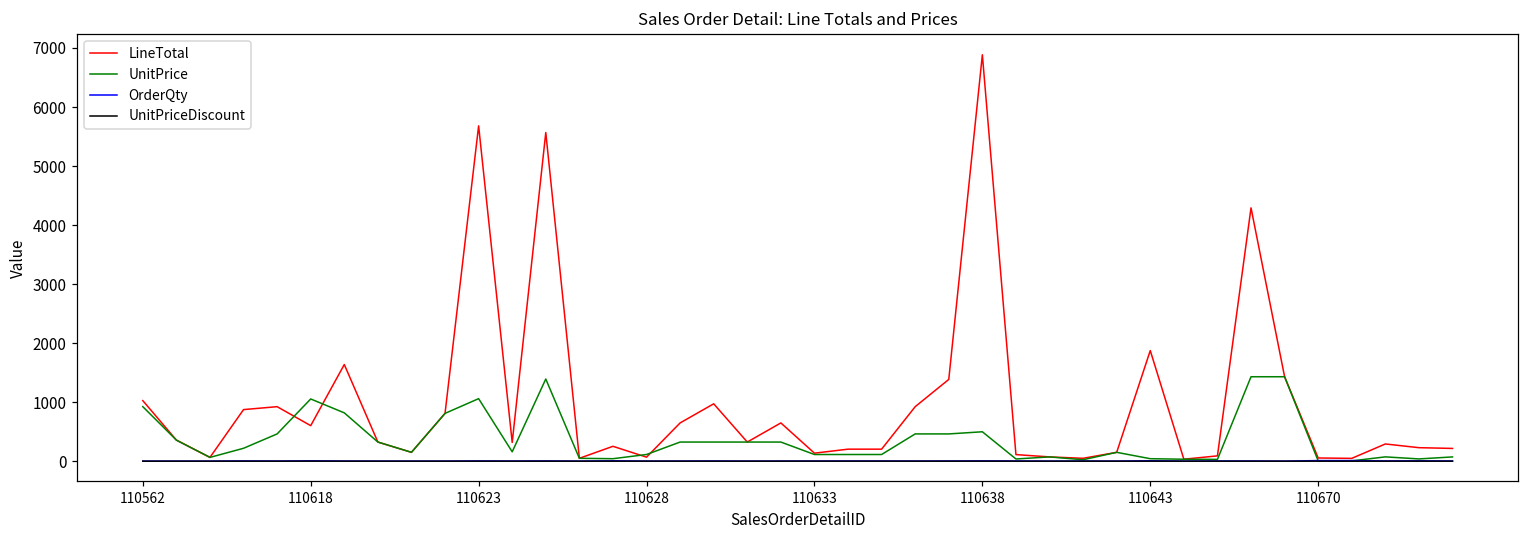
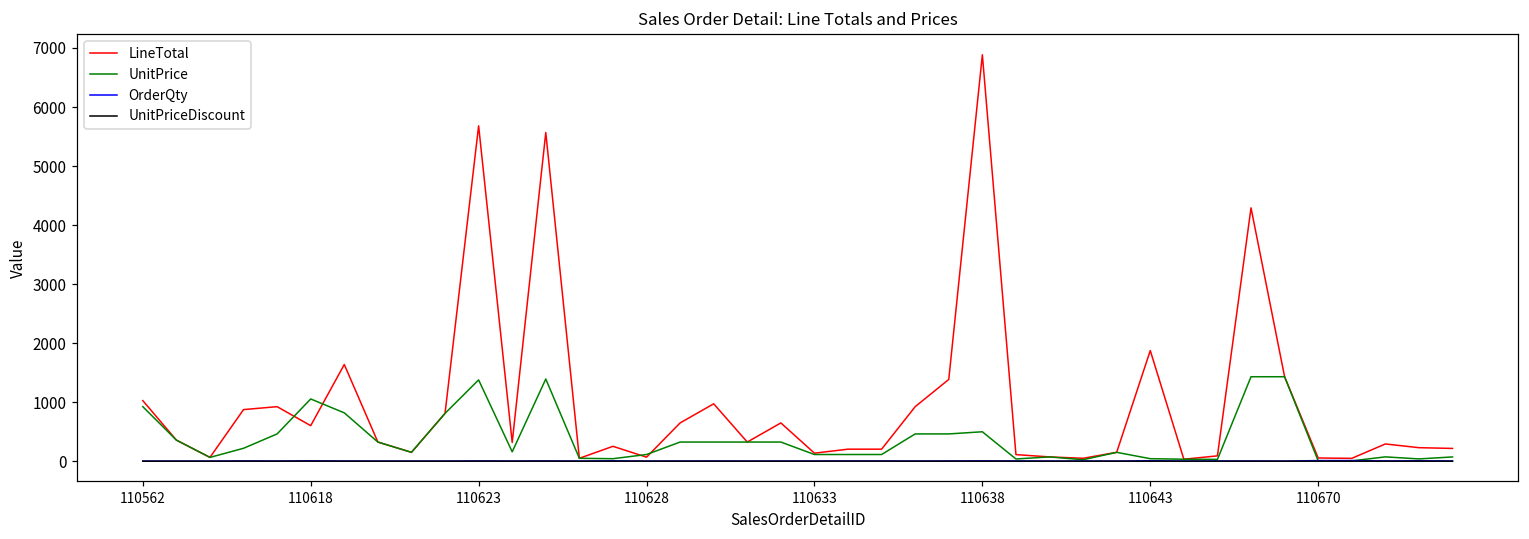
UnitPrice, 110623: 1100 -> 1400
